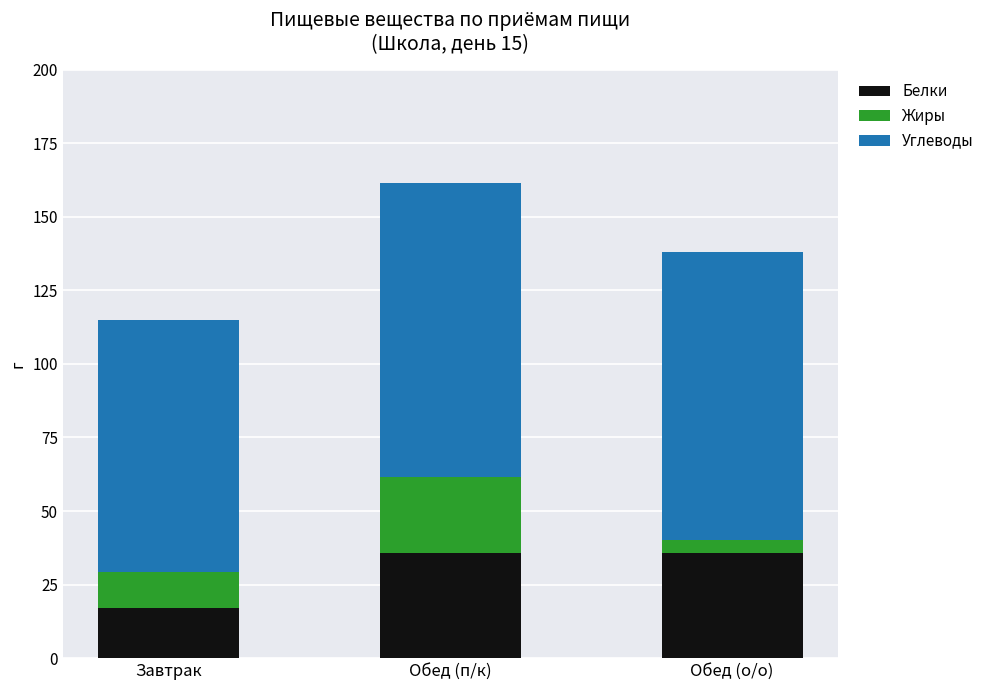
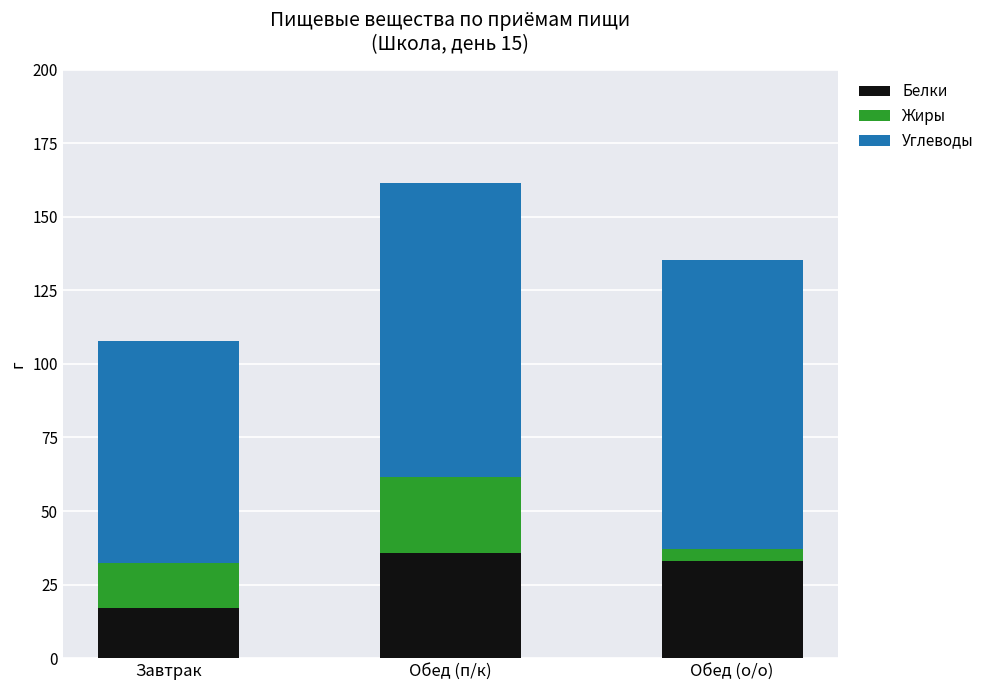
Жиры, Завтрак: 12 -> 15
Углеводы, Завтрак: 85 -> 75
Белки, Обед (о/о): 36 -> 33
